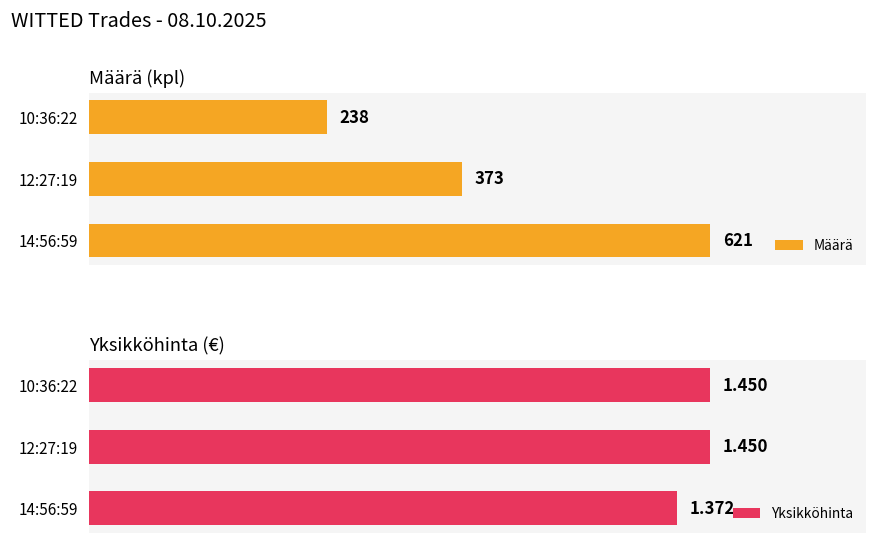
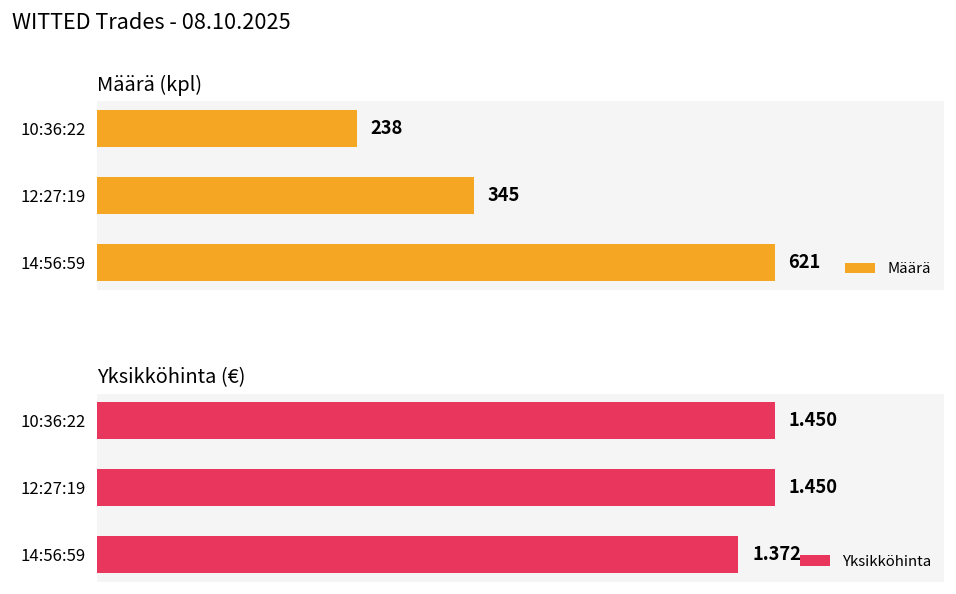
Määrä (kpl), 12:27:19: 373 -> 345
